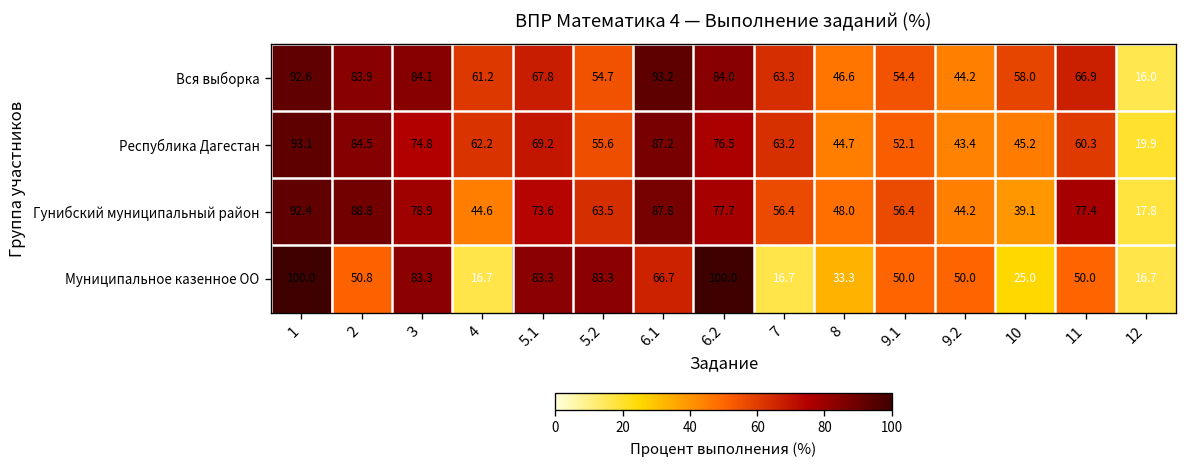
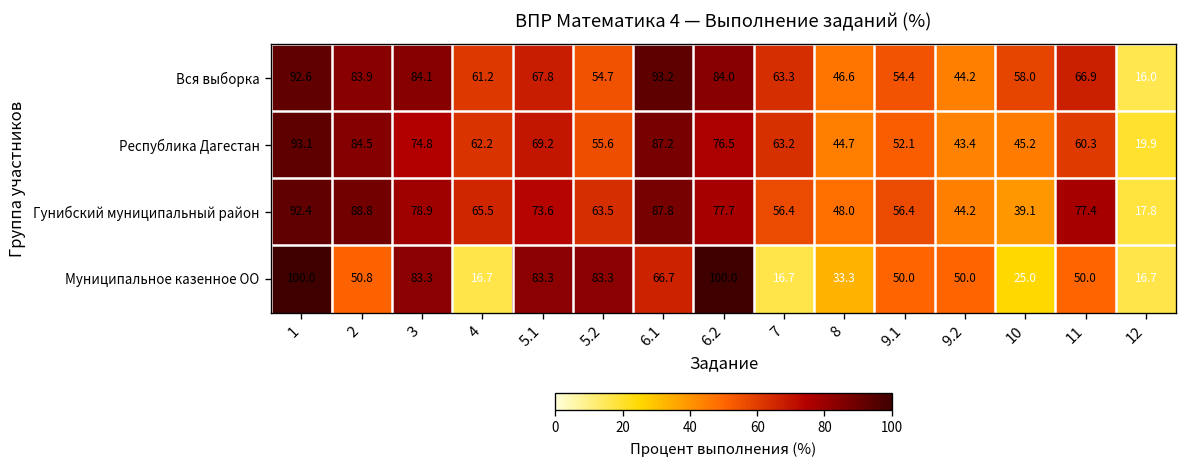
Гунибский муниципальный район, 4: 44.6 -> 65.5
